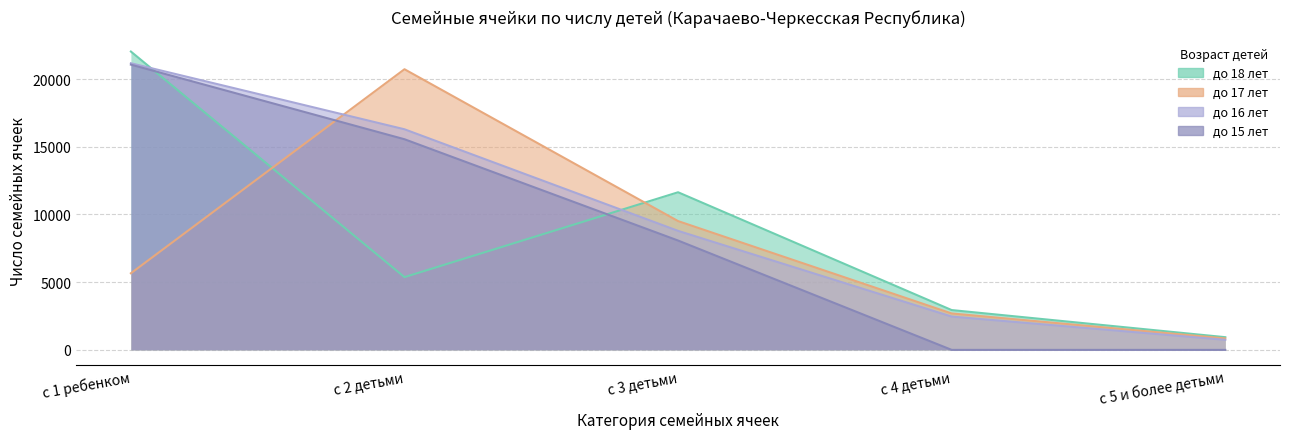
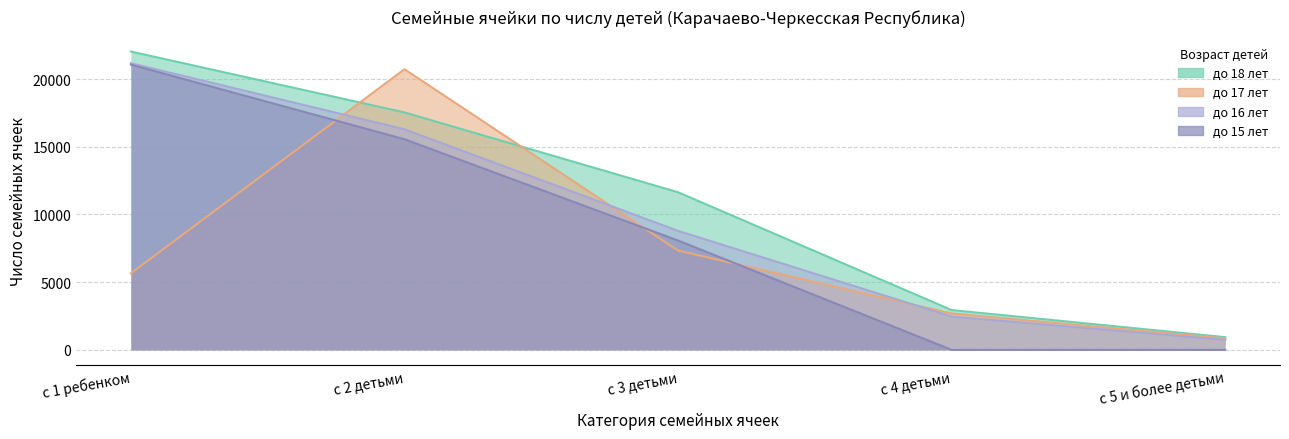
до 18 лет, с 2 детьми: 5400 -> 17500
до 17 лет, с 3 детьми: 9500 -> 7300
